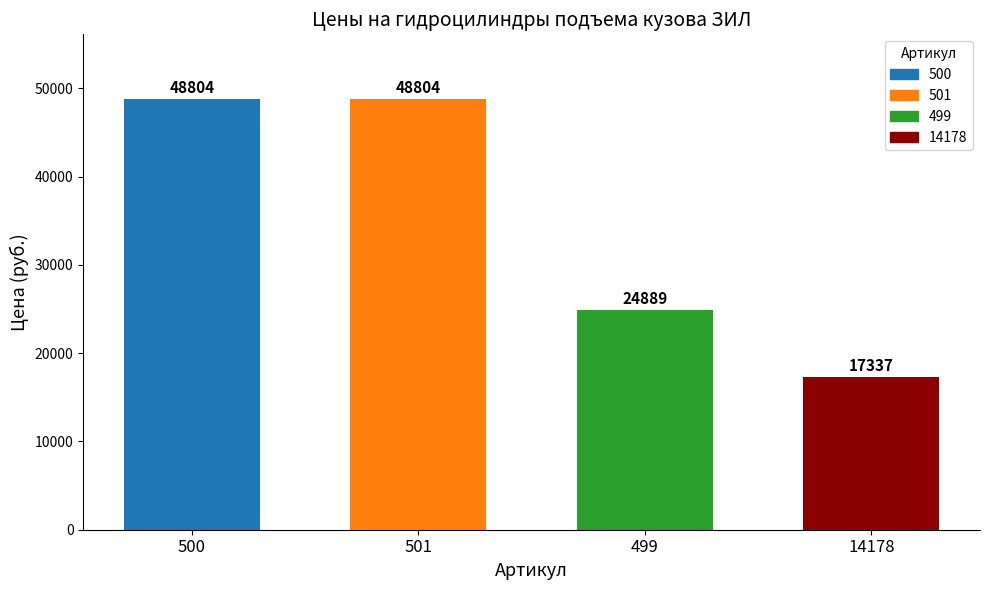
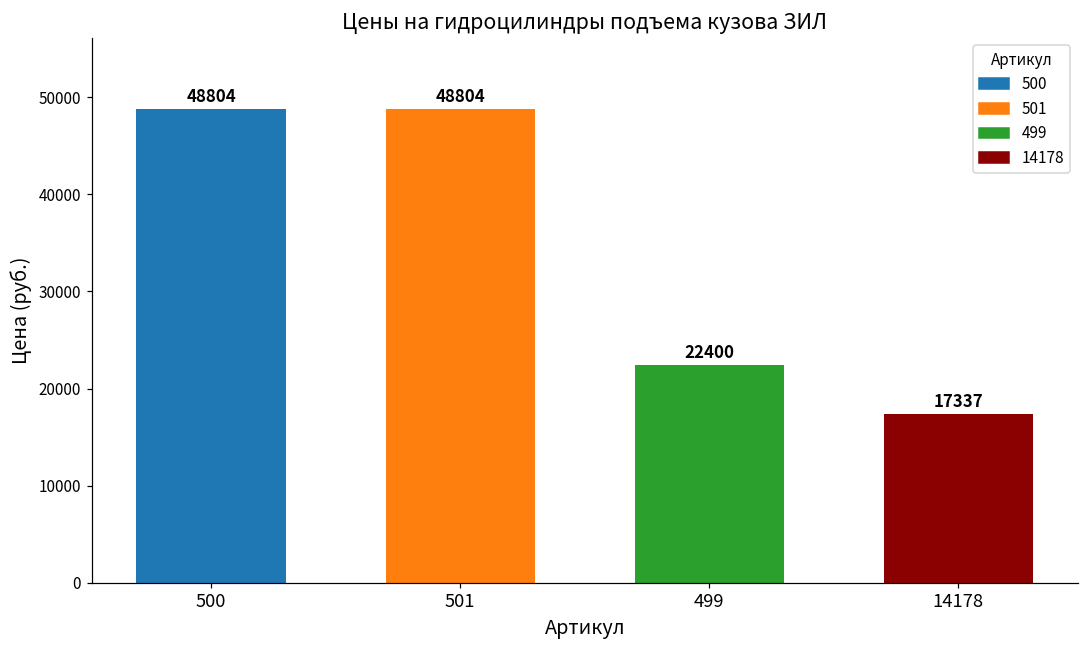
499: 24889 -> 22400
